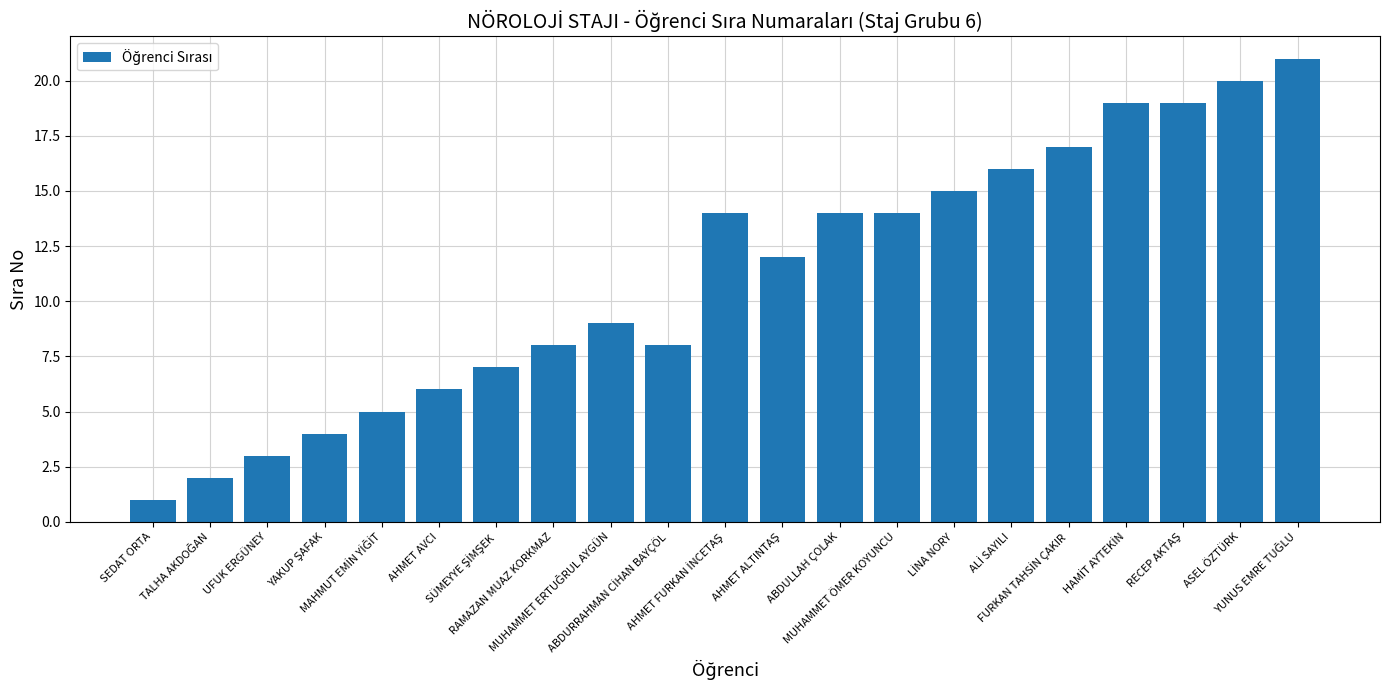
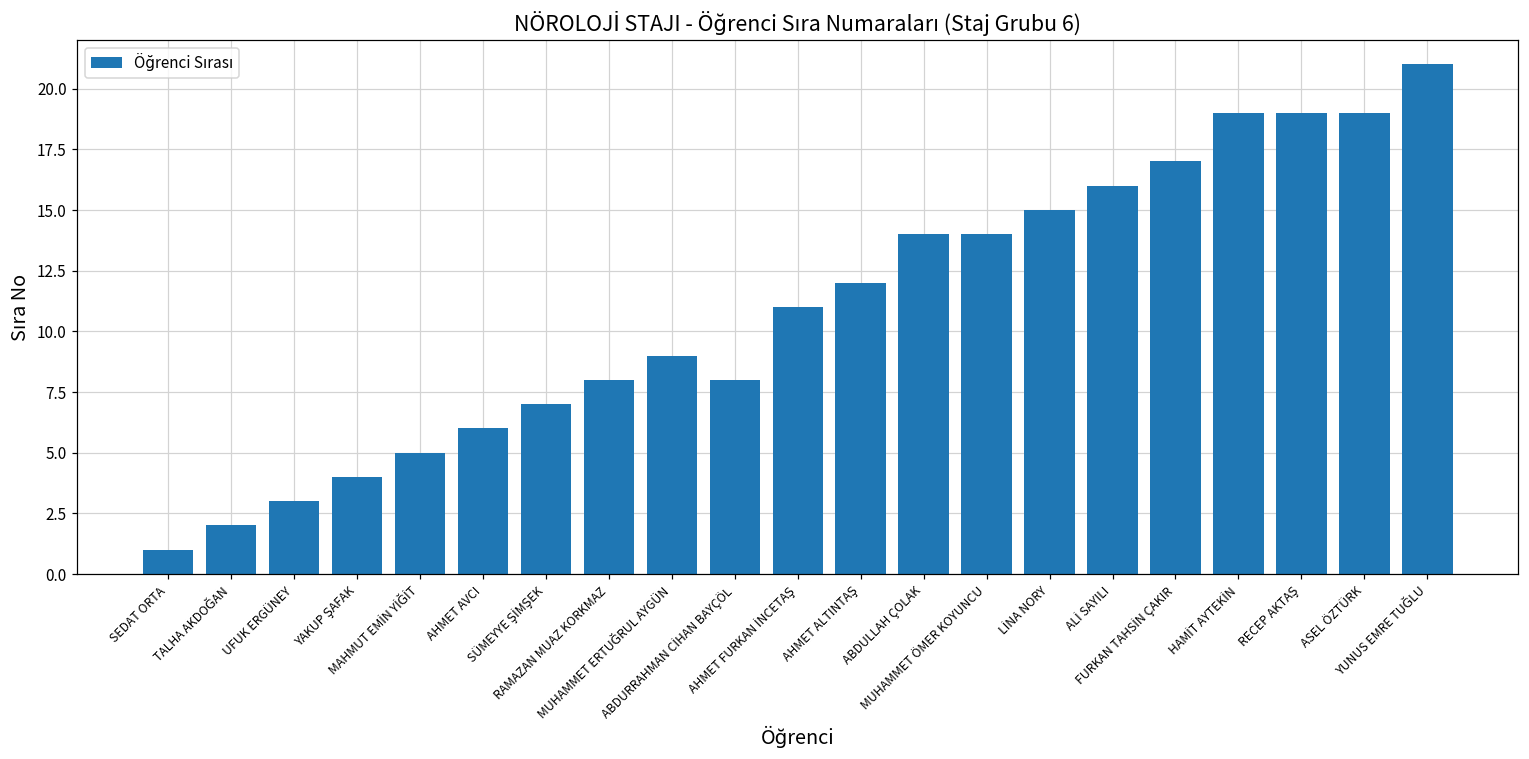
AHMET FURKAN İNCETAŞ: 14 -> 11
ASEL ÖZTÜRK: 20 -> 19
